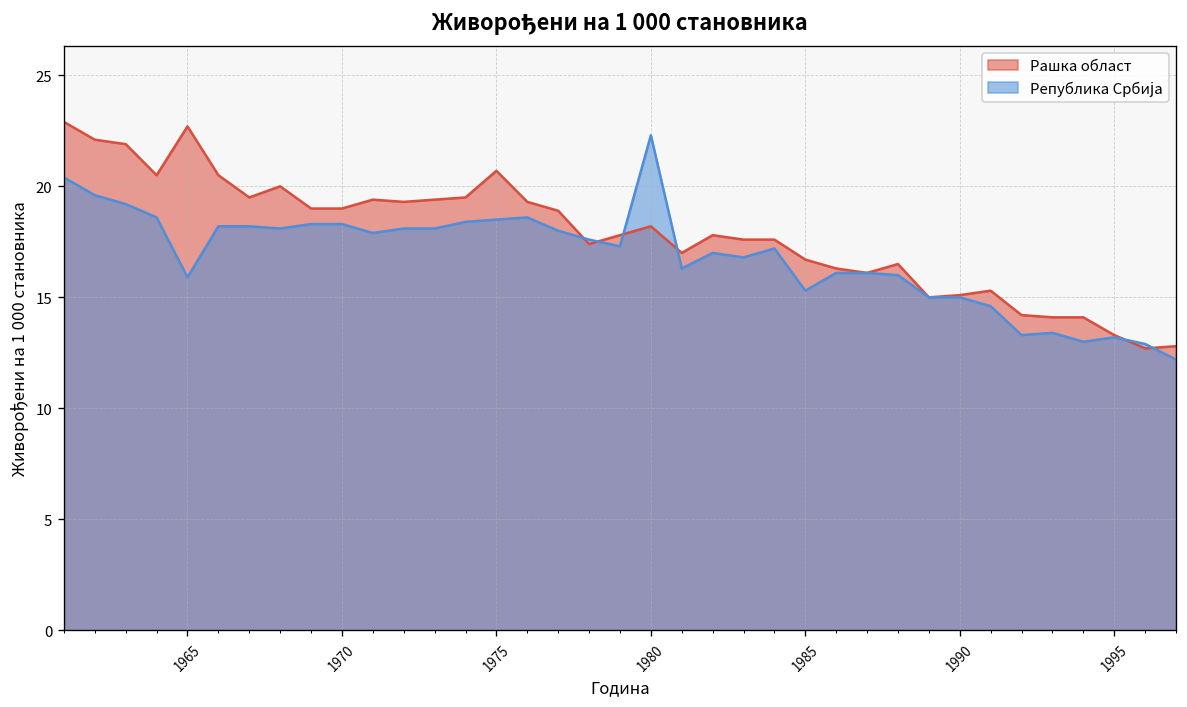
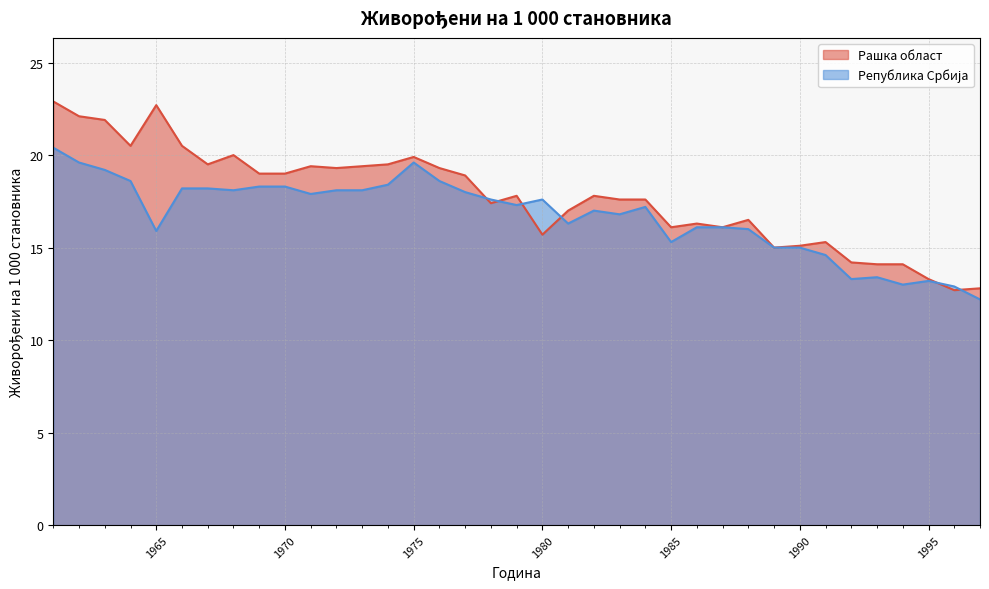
Рашка област, 1975: 20.7 -> 19.9
Република Србија, 1975: 18.5 -> 19.6
Рашка област, 1980: 18.2 -> 15.7
Република Србија, 1980: 22.3 -> 17.6
Рашка област, 1985: 16.7 -> 16.1
